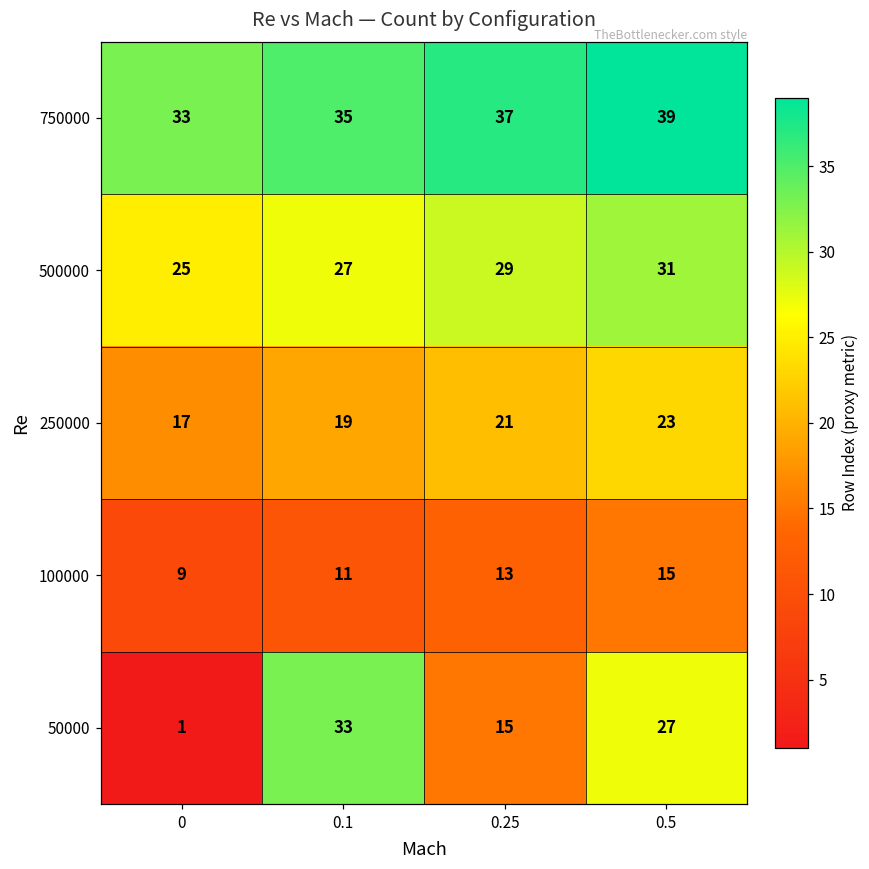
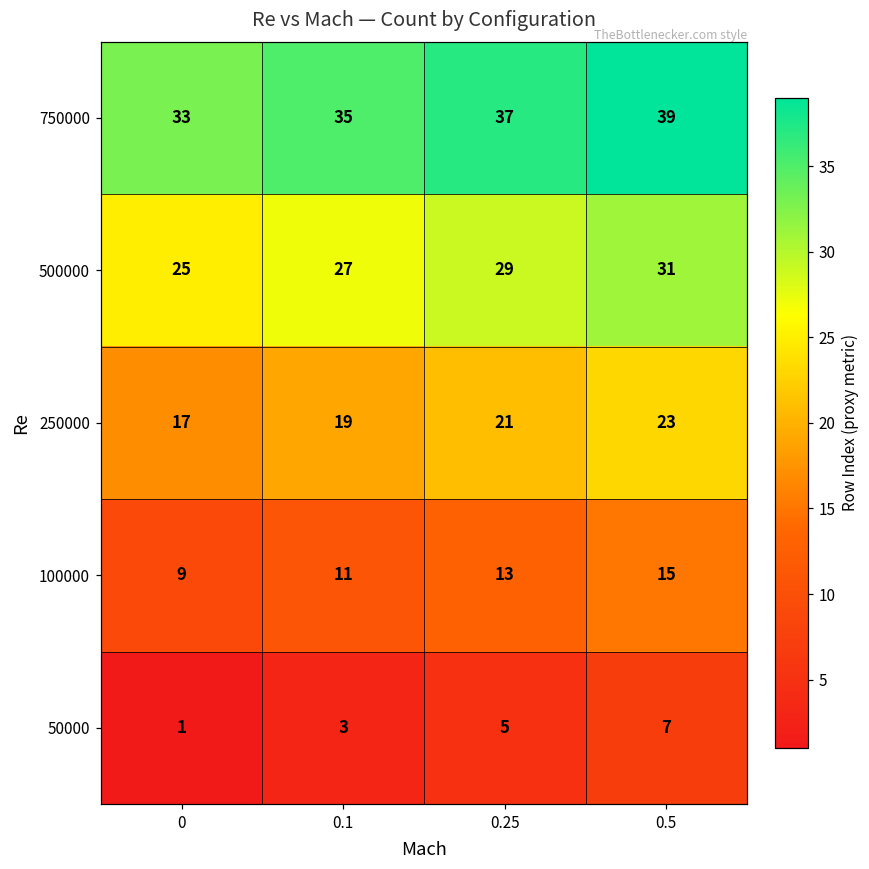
50000, 0.1: 33 -> 3
50000, 0.25: 15 -> 5
50000, 0.5: 27 -> 7
